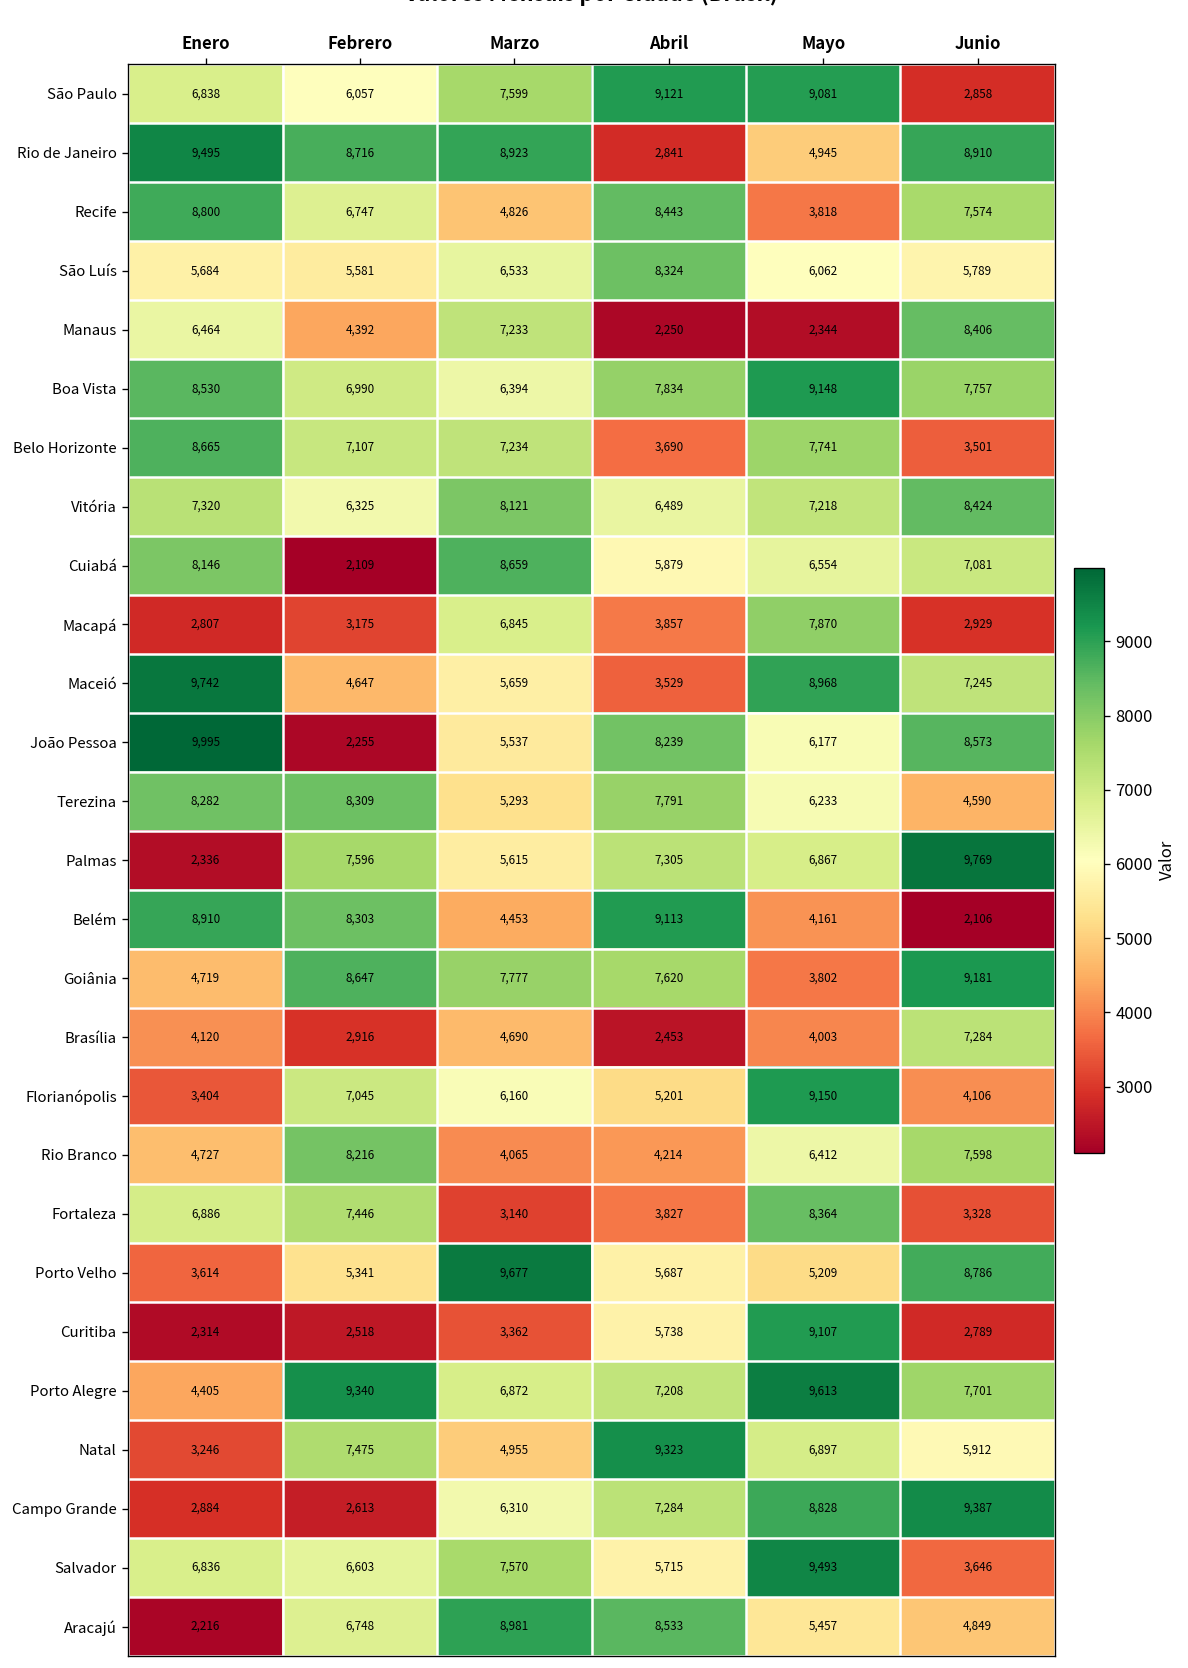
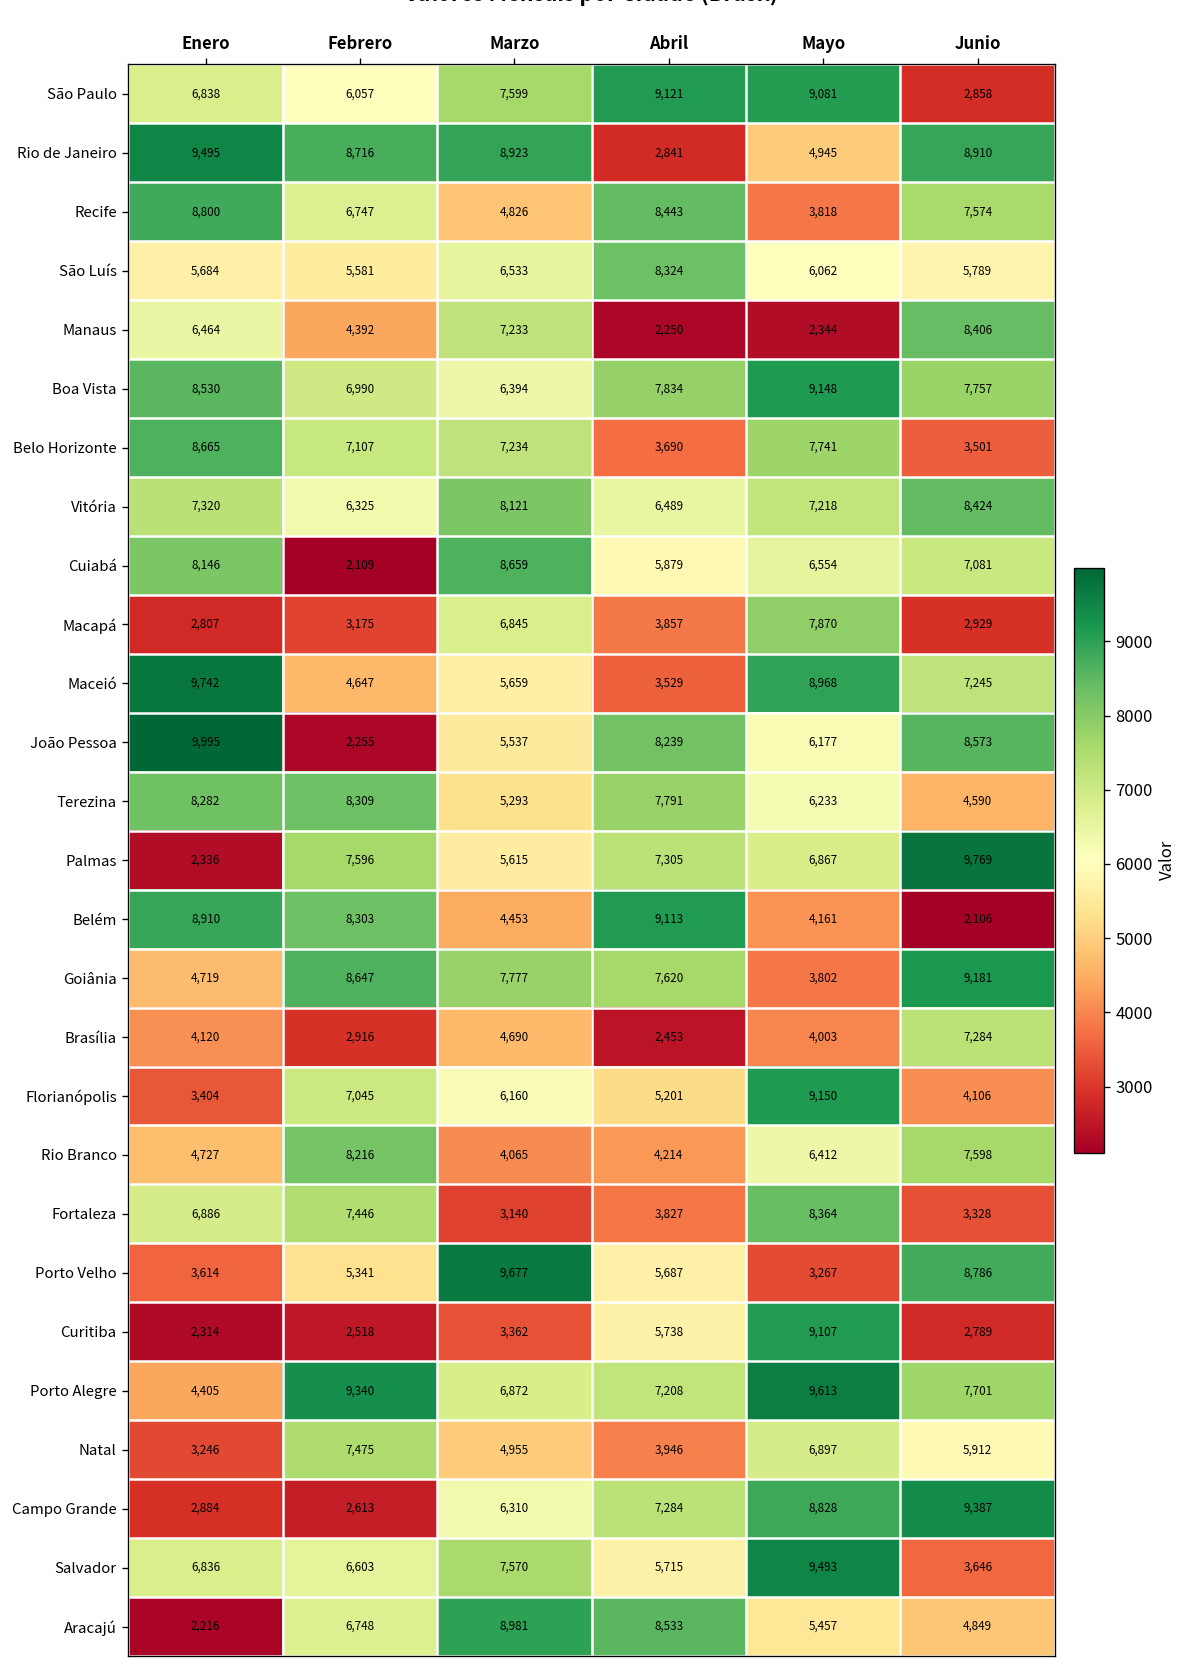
Porto Velho, Mayo: 5,209 -> 3,267
Natal, Abril: 9,323 -> 3,946
